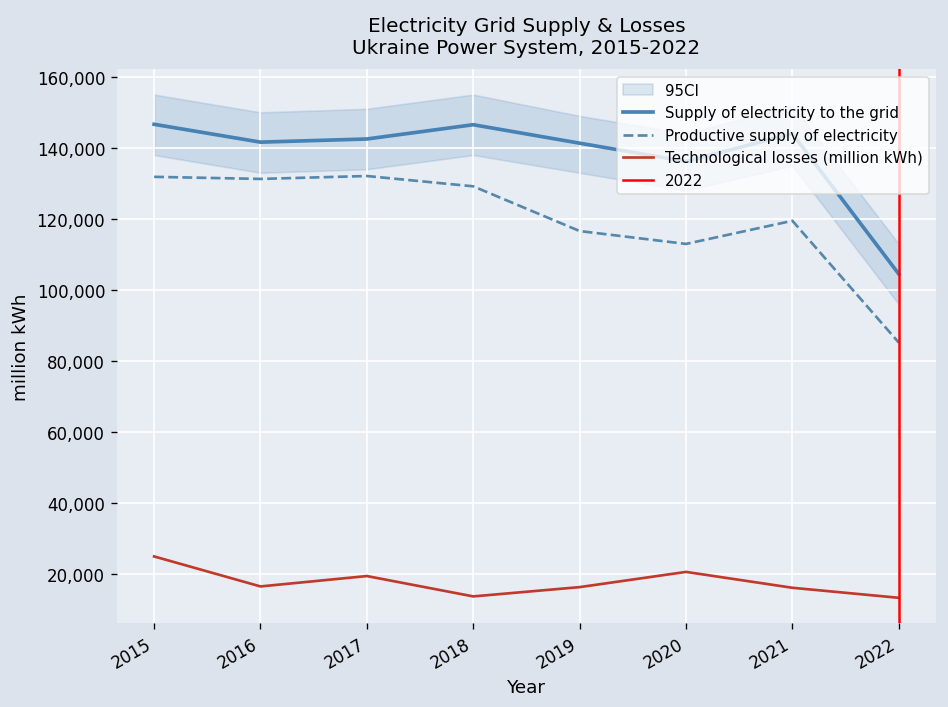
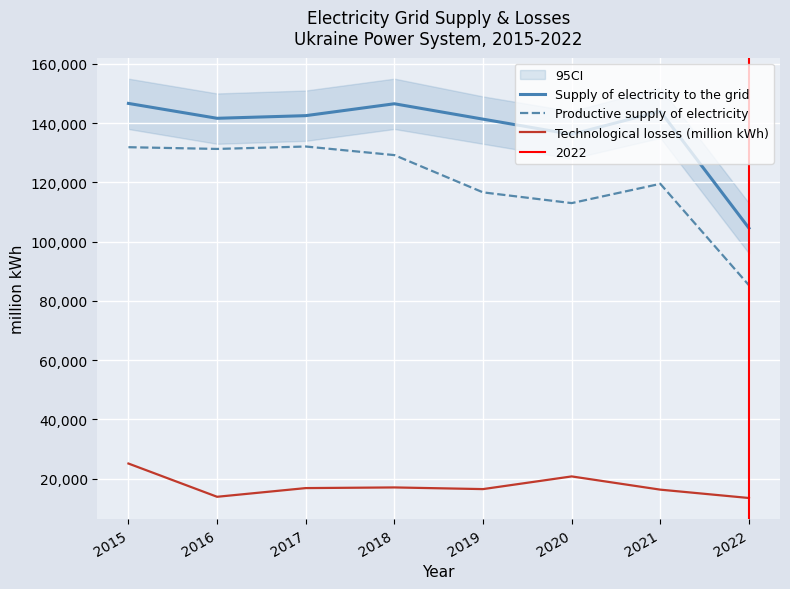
Technological losses (million kWh), 2016: 17,000 -> 14,000
Technological losses (million kWh), 2017: 20,000 -> 17,000
Technological losses (million kWh), 2018: 14,000 -> 17,000
